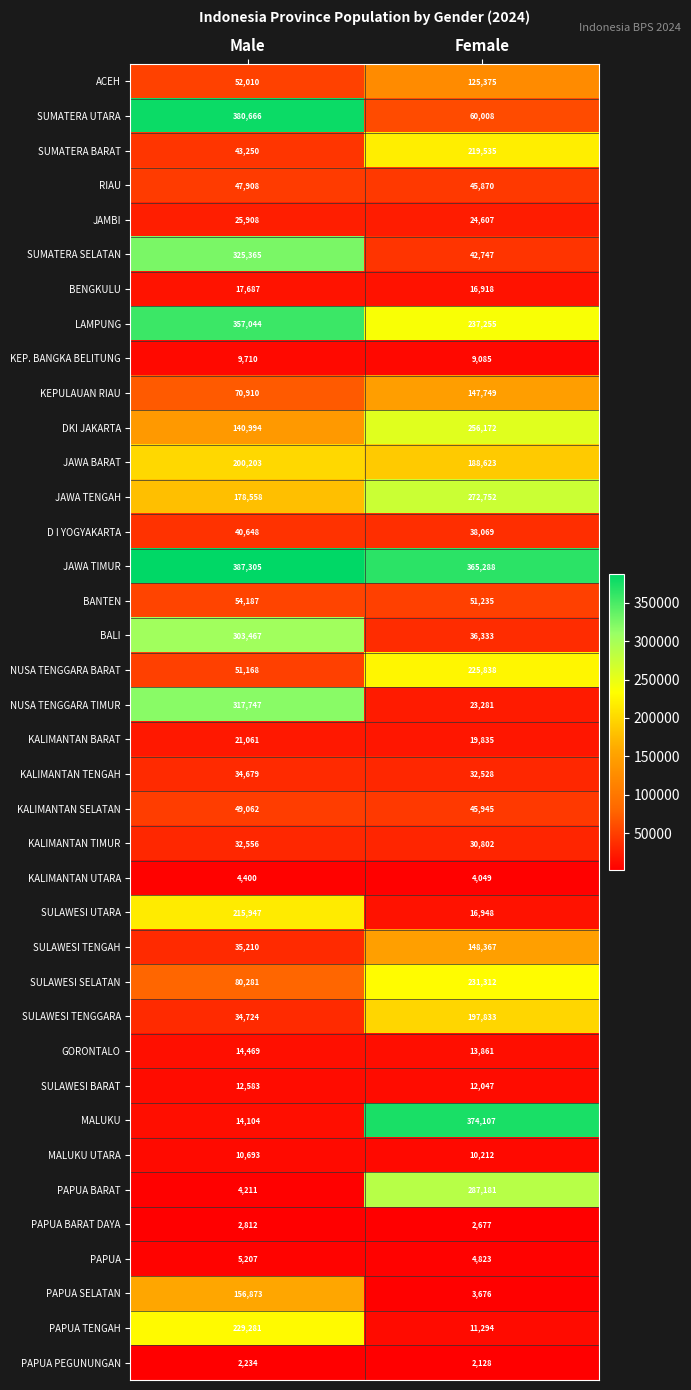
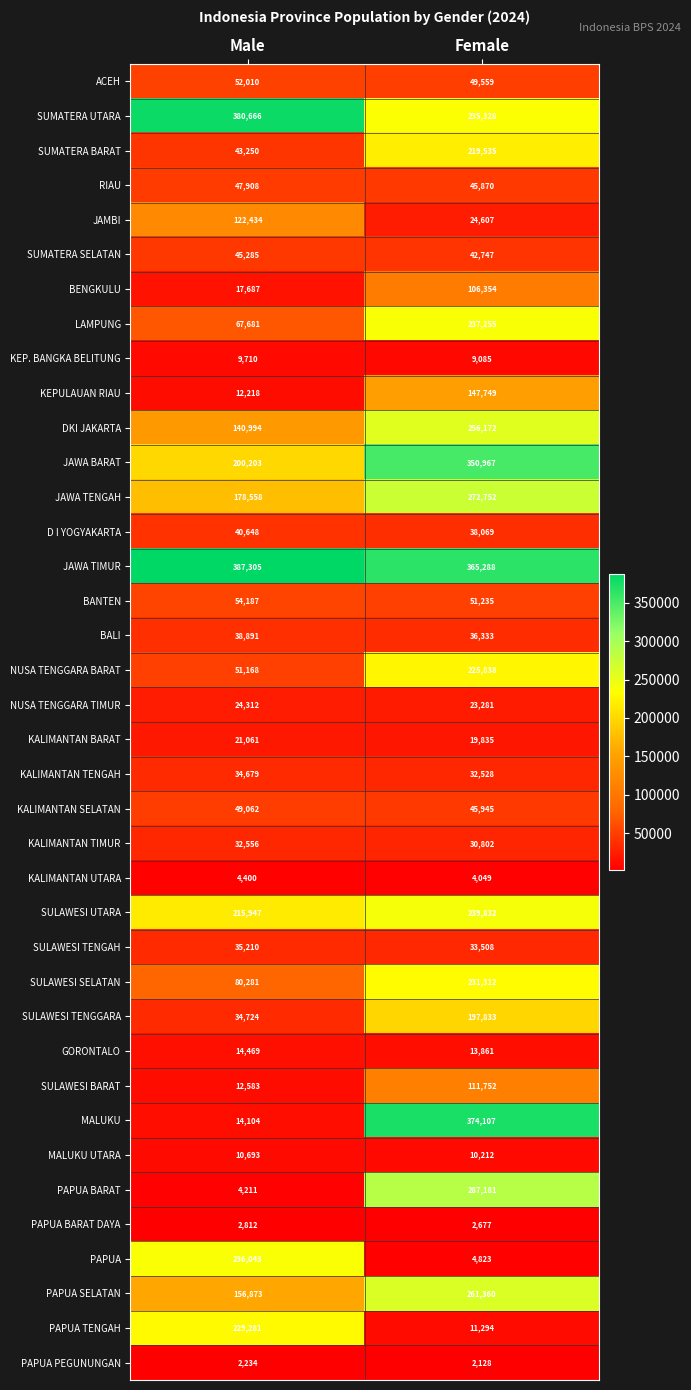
ACEH, Female: 125,375 -> 49,559
SUMATERA UTARA, Female: 60,008 -> 235,328
JAMBI, Male: 25,908 -> 122,434
SUMATERA SELATAN, Male: 325,365 -> 45,285
BENGKULU, Female: 16,918 -> 106,354
LAMPUNG, Male: 357,044 -> 67,681
KEPULAUAN RIAU, Male: 70,910 -> 12,218
JAWA BARAT, Female: 188,623 -> 350,967
BALI, Male: 303,467 -> 38,891
NUSA TENGGARA TIMUR, Male: 317,747 -> 24,312
SULAWESI UTARA, Female: 16,948 -> 239,832
SULAWESI TENGAH, Female: 148,367 -> 33,508
SULAWESI BARAT, Female: 12,047 -> 111,752
PAPUA, Male: 5,207 -> 236,043
PAPUA SELATAN, Female: 3,676 -> 261,360
